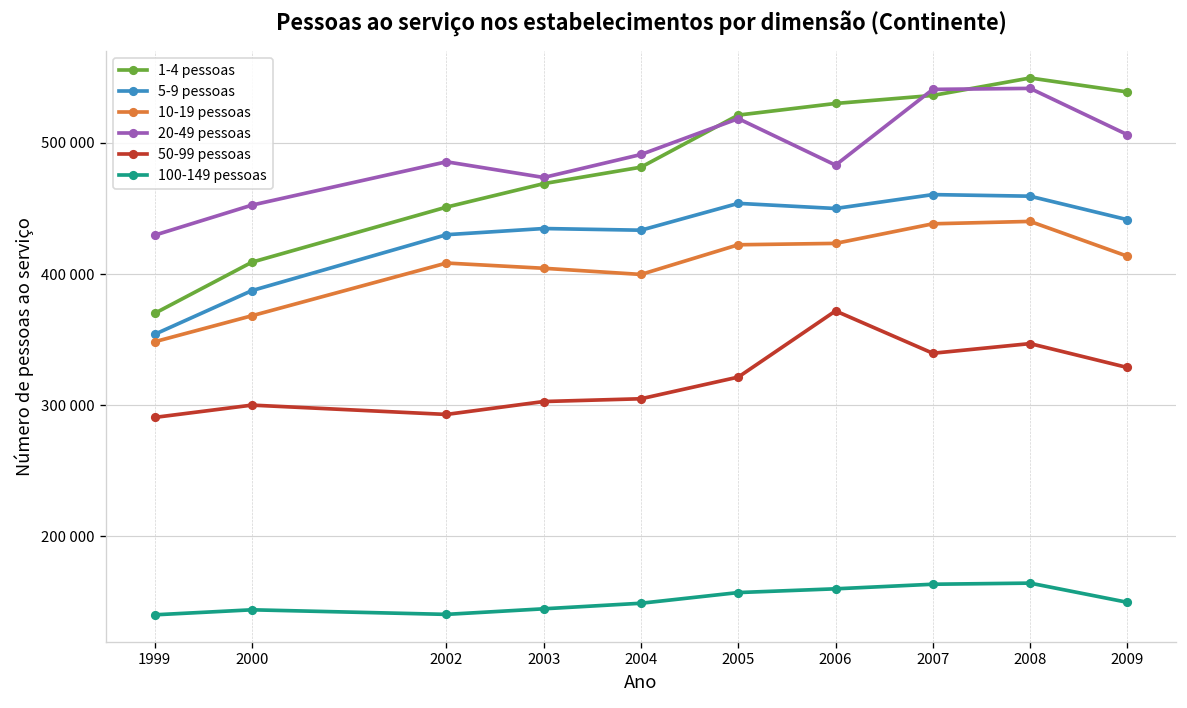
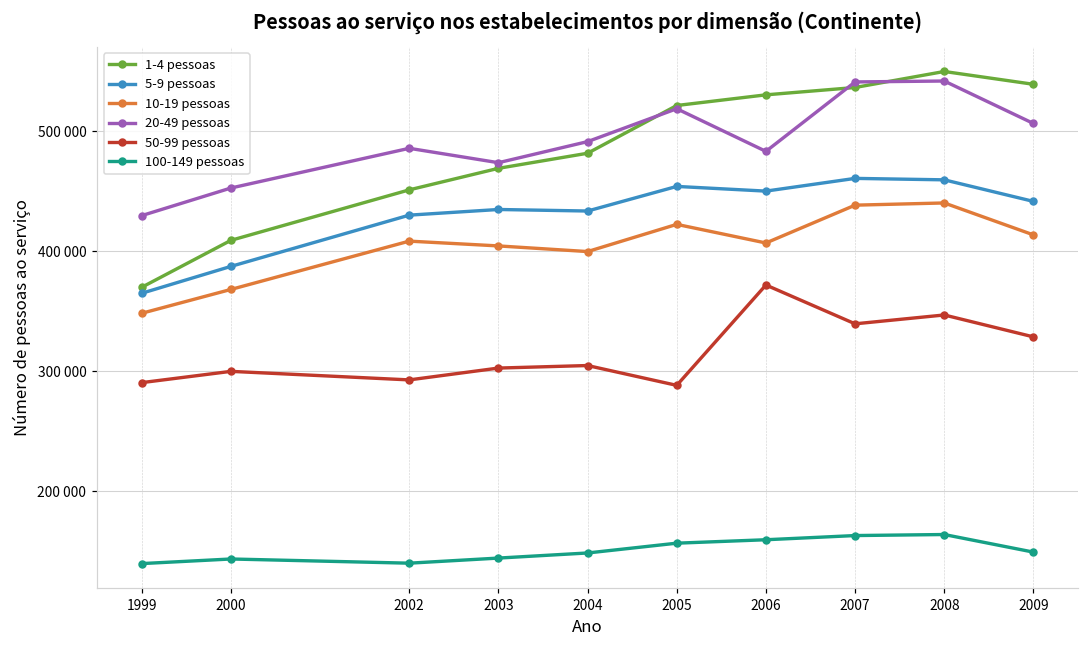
5-9 pessoas, 1999: 354000 -> 365000
50-99 pessoas, 2005: 321000 -> 288000
10-19 pessoas, 2006: 423000 -> 407000
